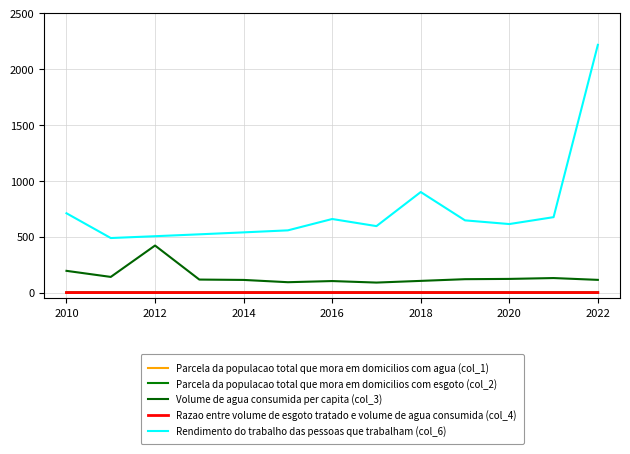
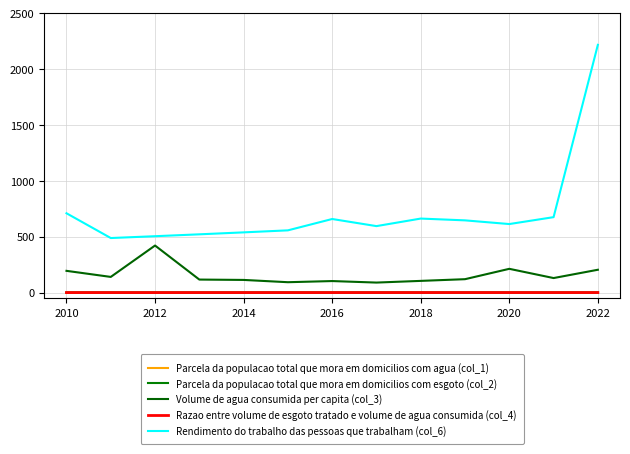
Rendimento do trabalho das pessoas que trabalham (col_6), 2018: 900 -> 660
Volume de agua consumida per capita (col_3), 2020: 120 -> 210
Volume de agua consumida per capita (col_3), 2022: 110 -> 200
